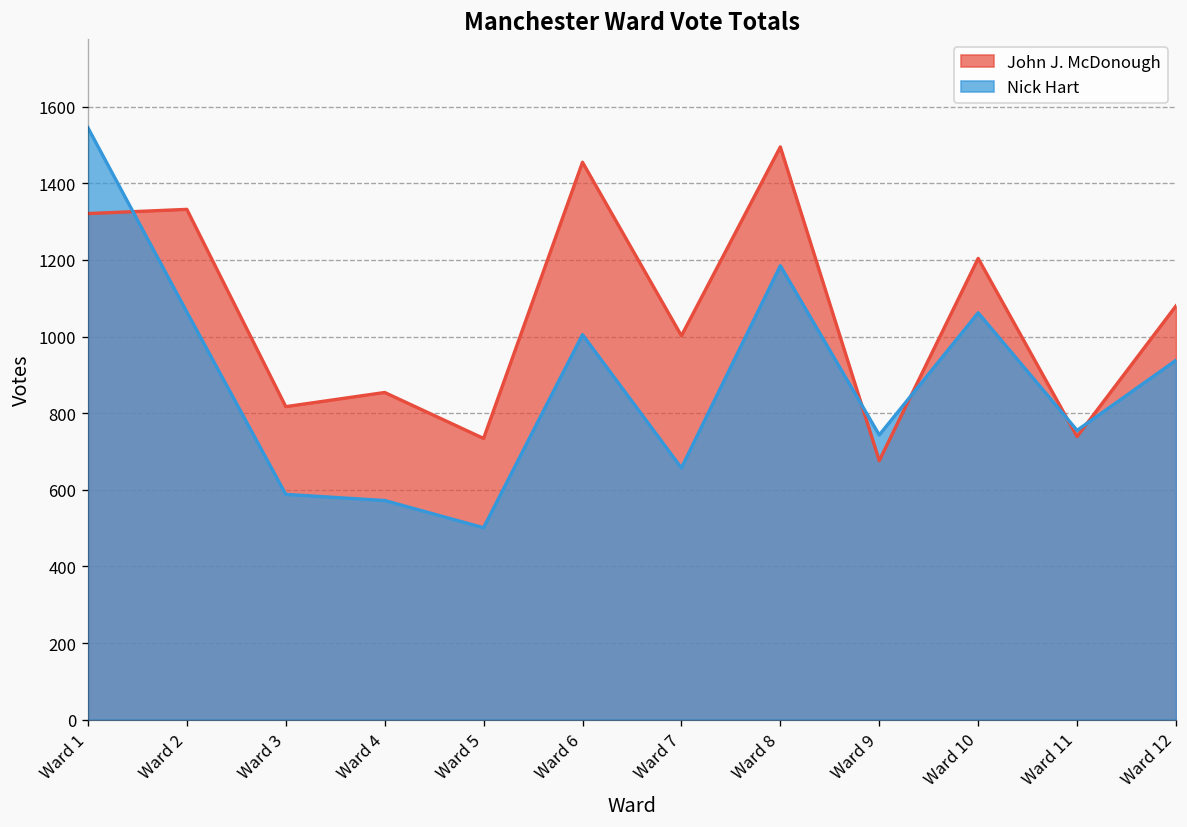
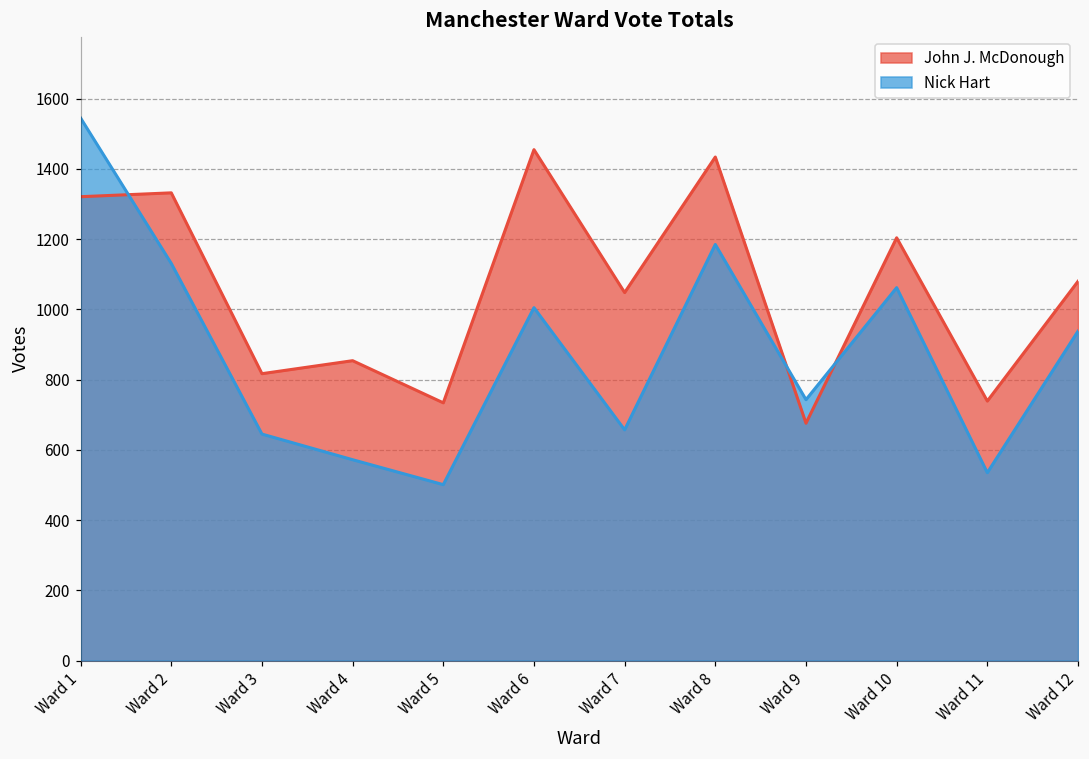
Nick Hart, Ward 2: 1060 -> 1130
Nick Hart, Ward 3: 590 -> 650
John J. McDonough, Ward 7: 1000 -> 1050
John J. McDonough, Ward 8: 1500 -> 1430
Nick Hart, Ward 11: 760 -> 540
